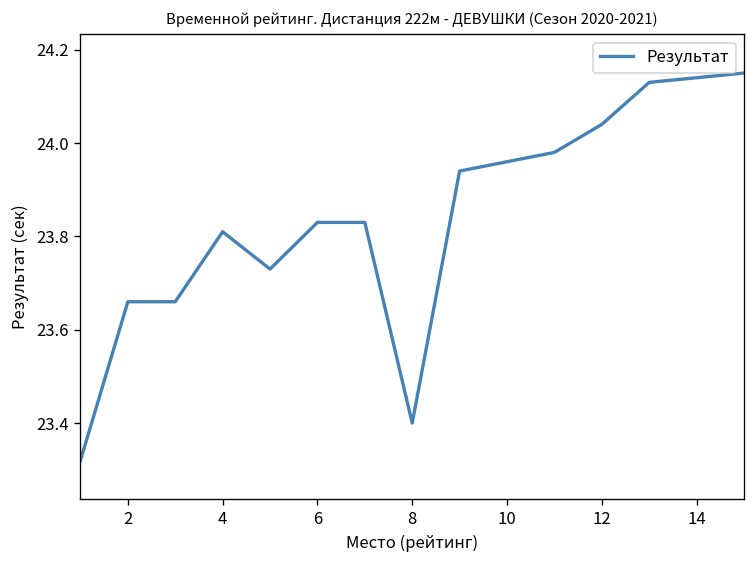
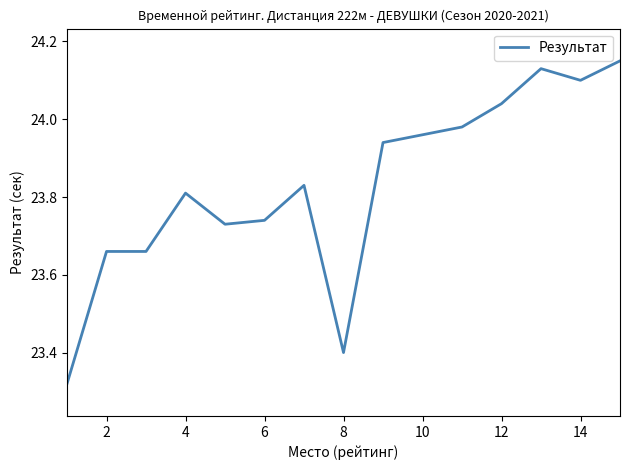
6: 23.83 -> 23.74
14: 24.14 -> 24.10
